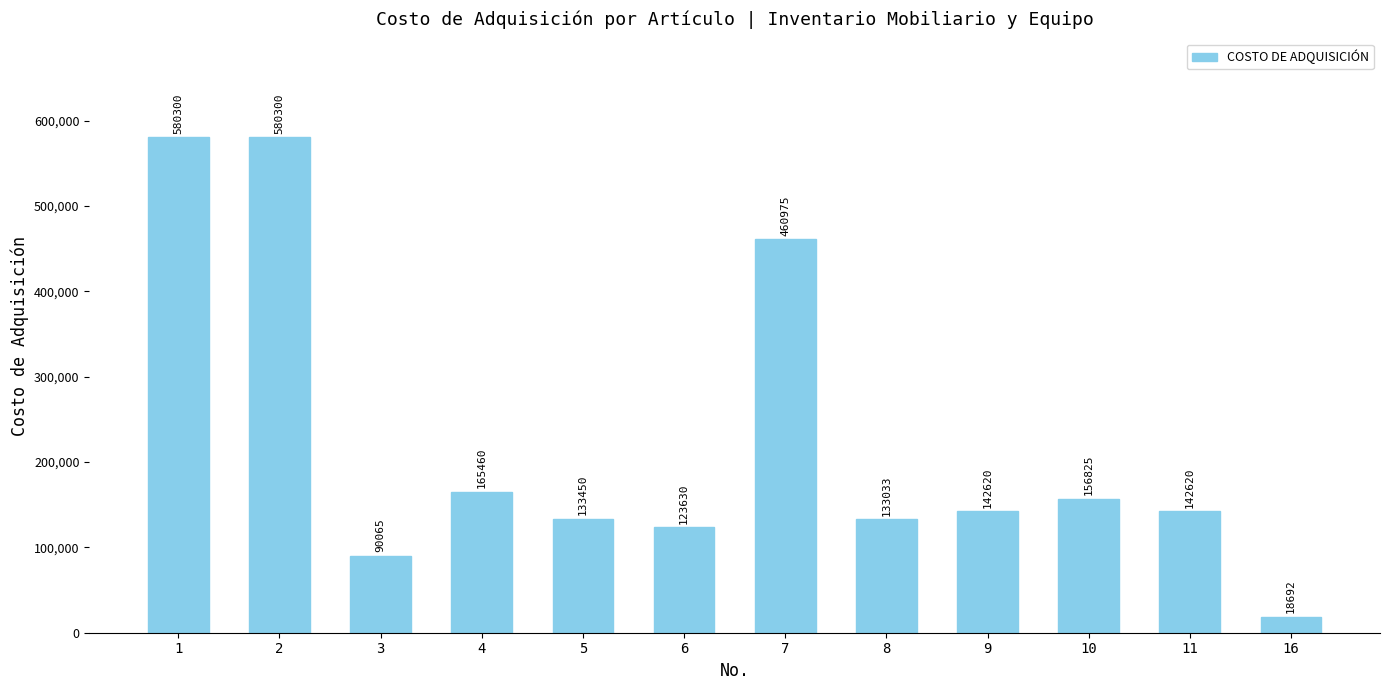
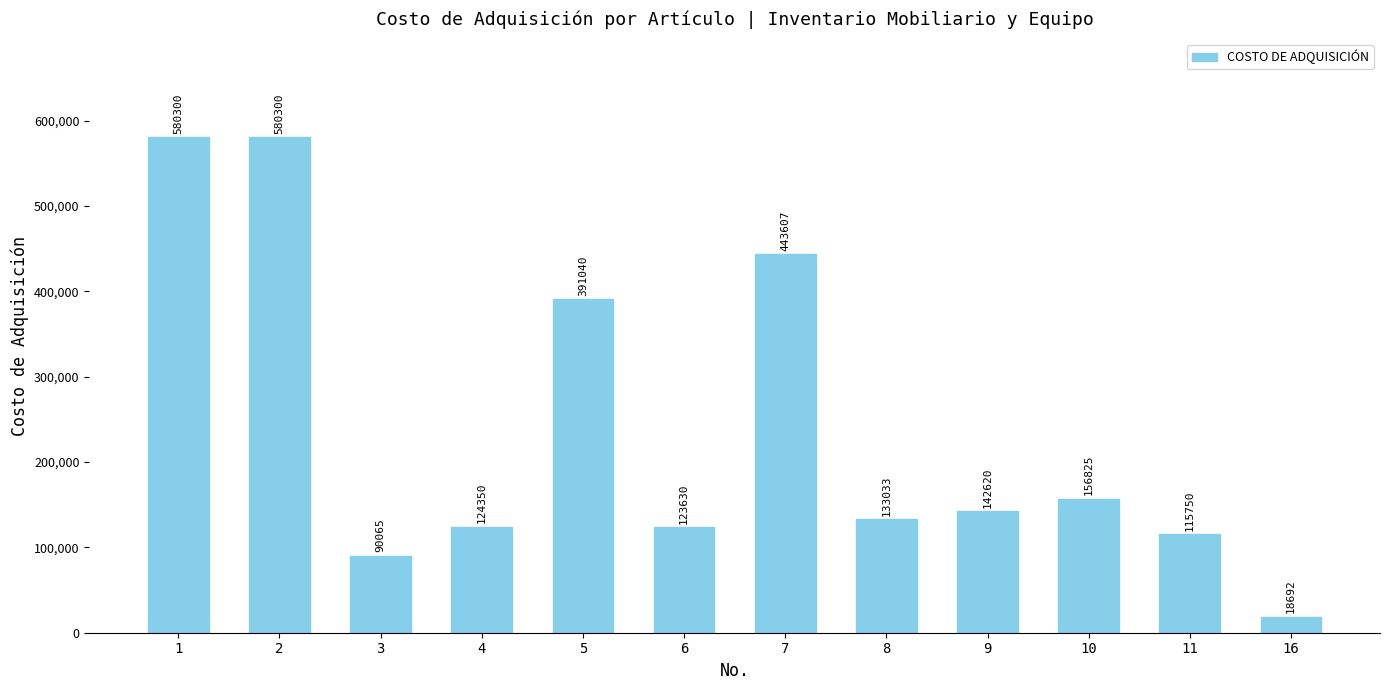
4: 165460 -> 124350
5: 133450 -> 391040
7: 460975 -> 443607
11: 142620 -> 115750
